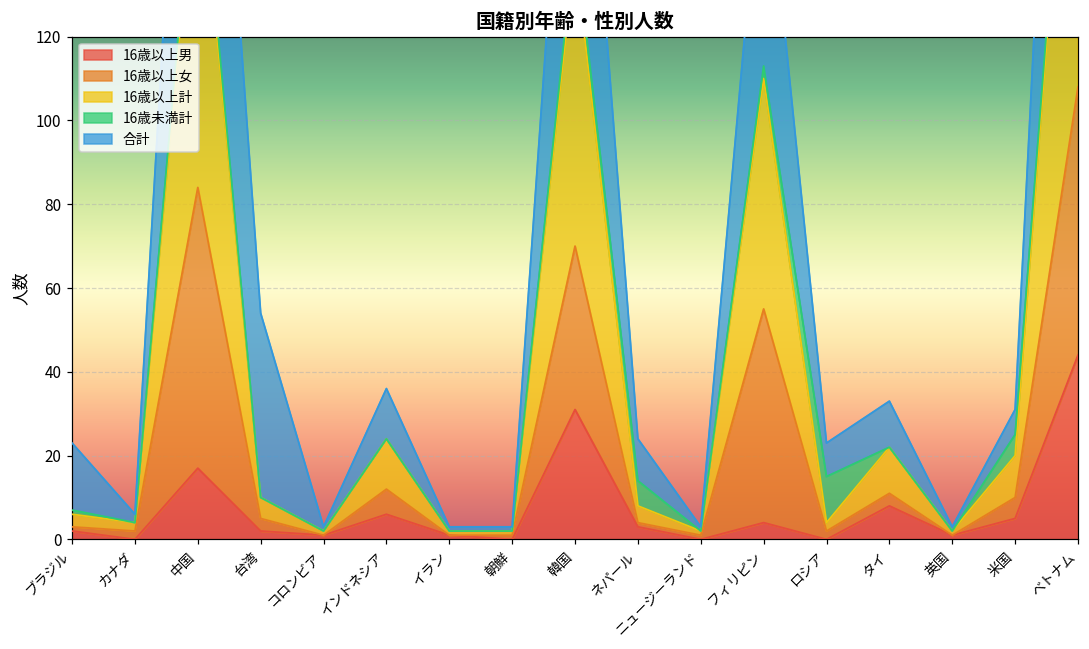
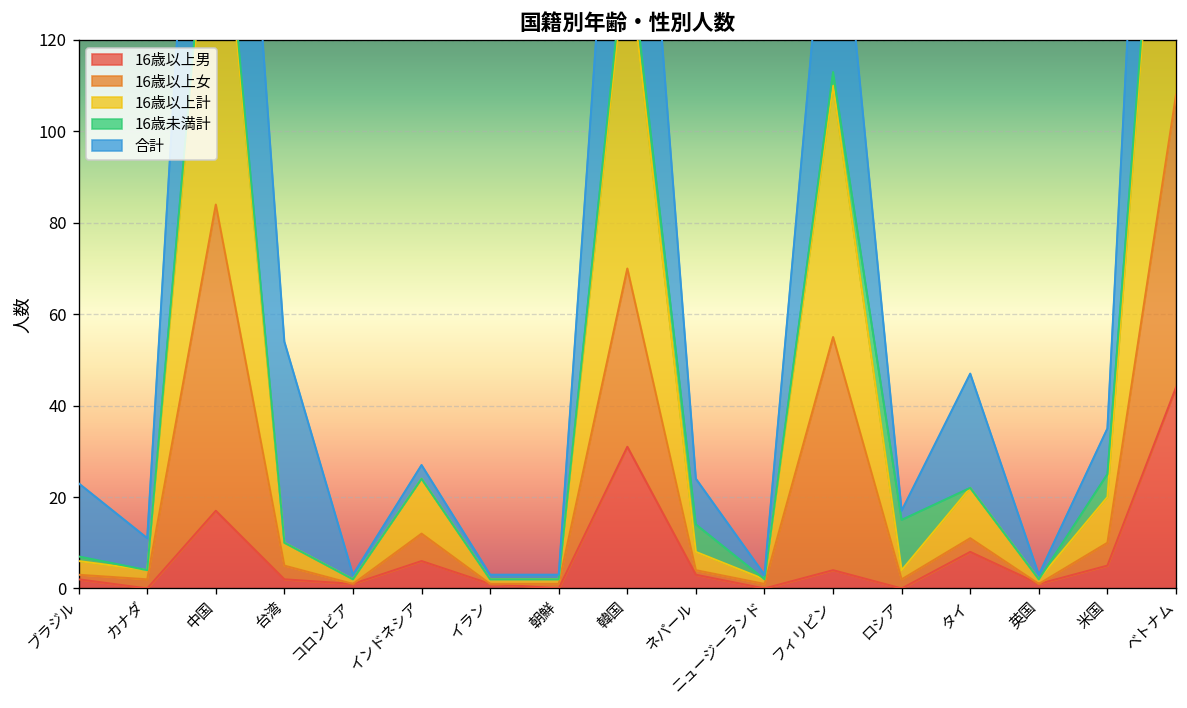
合計, カナダ: 2 -> 7
合計, インドネシア: 12 -> 3
合計, ロシア: 8 -> 2
合計, タイ: 11 -> 25
合計, 米国: 6 -> 10
